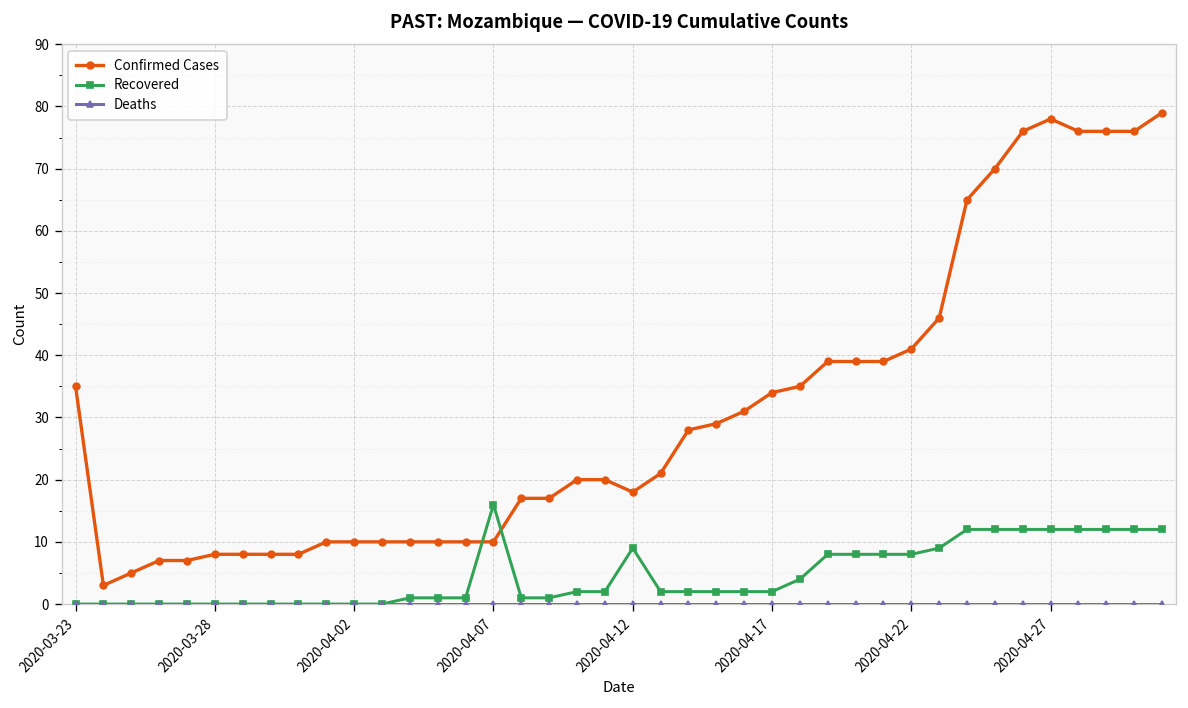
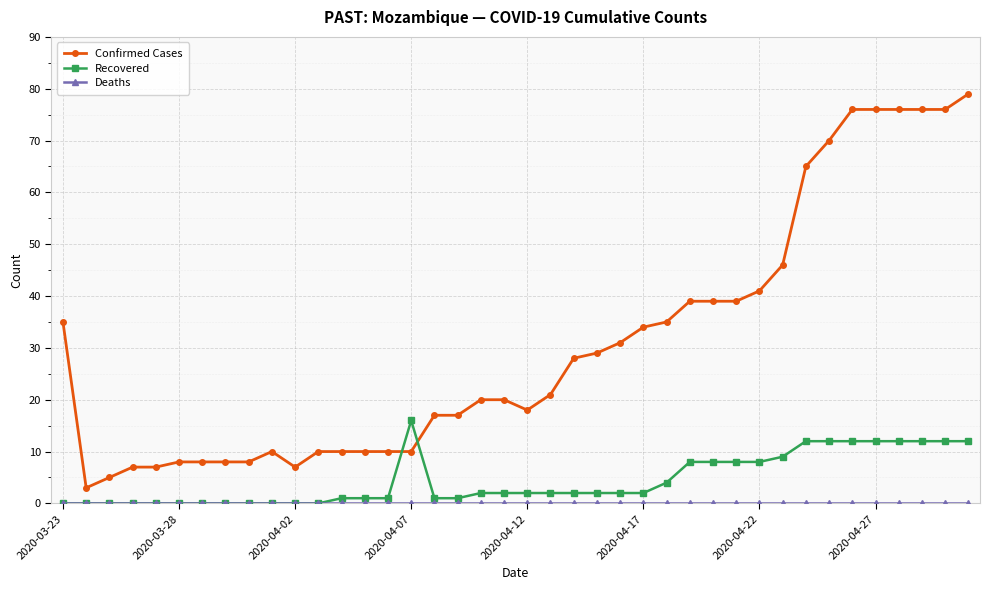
Confirmed Cases, 2020-04-02: 10 -> 7
Recovered, 2020-04-12: 9 -> 2
Confirmed Cases, 2020-04-27: 78 -> 76
